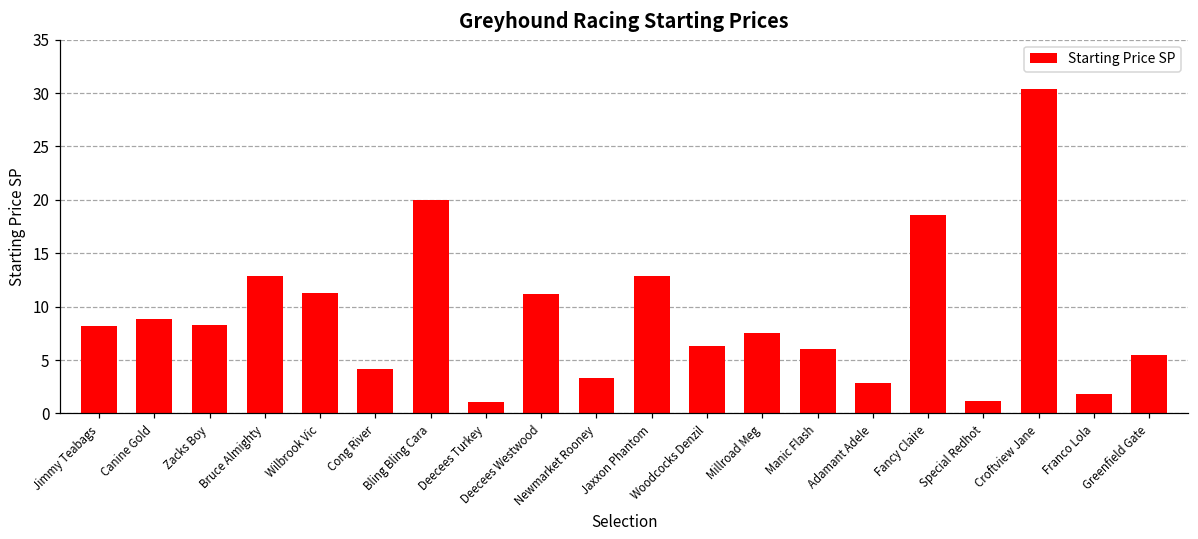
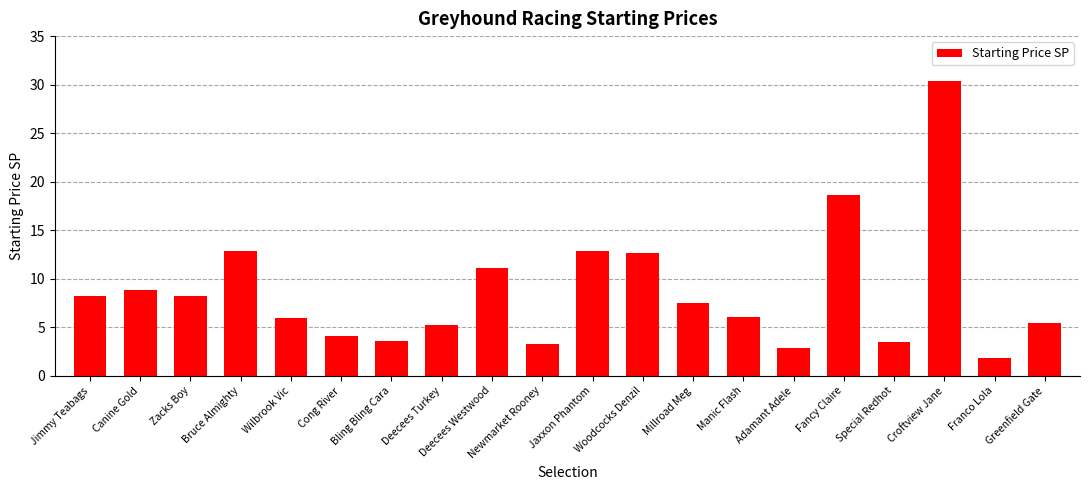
Wilbrook Vic: 11 -> 6
Bling Bling Cara: 20 -> 4
Deecees Turkey: 1 -> 5
Woodcocks Denzil: 6 -> 13
Special Redhot: 1 -> 4
